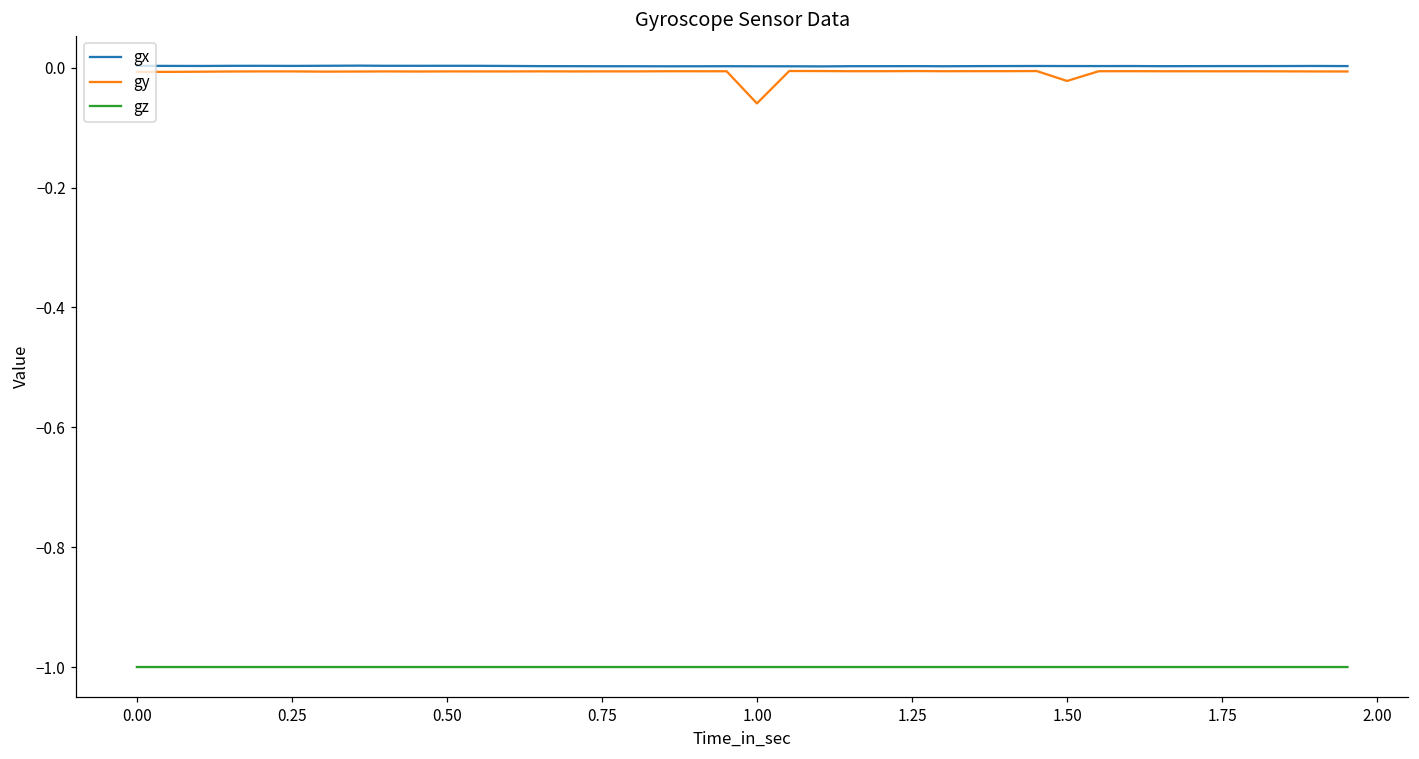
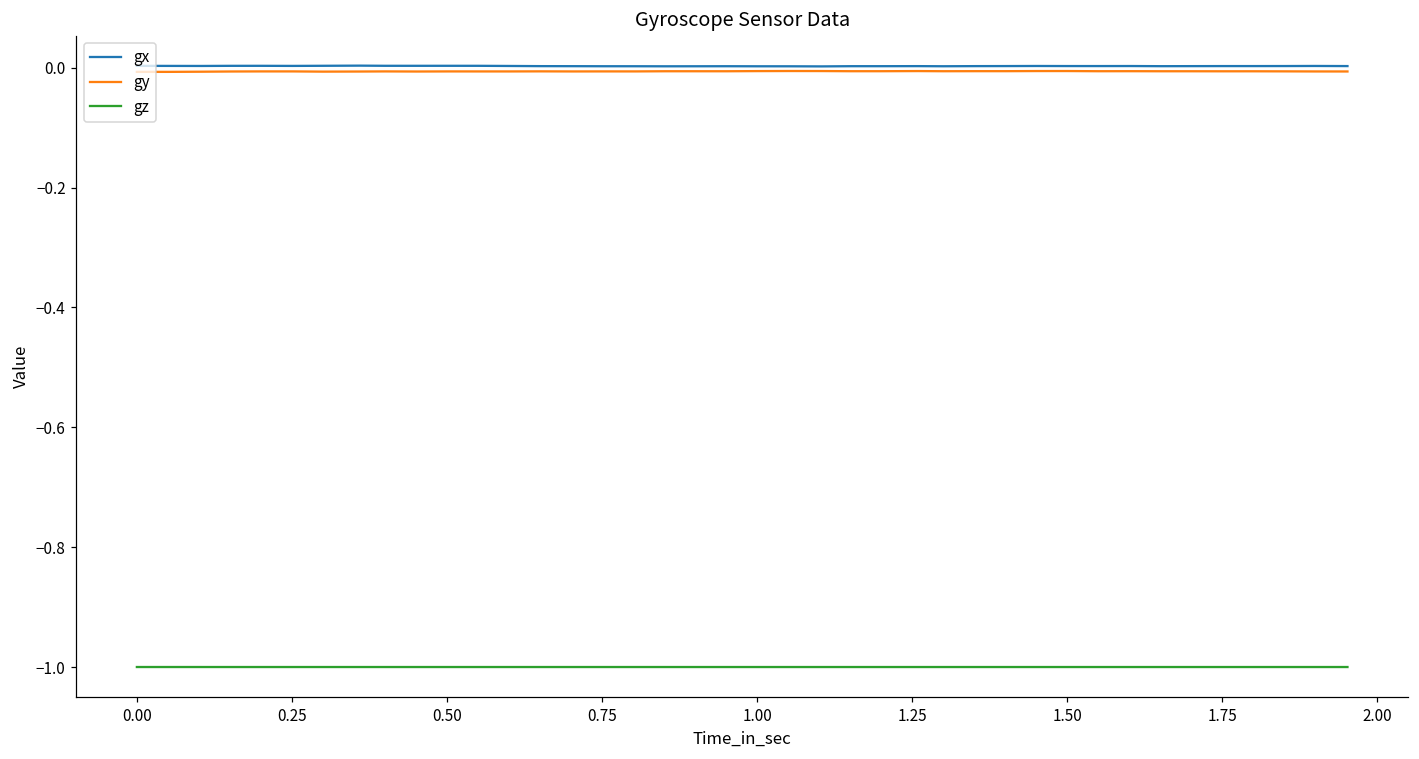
gy, 1.00: -0.06 -> -0.01
gy, 1.50: -0.02 -> -0.01
